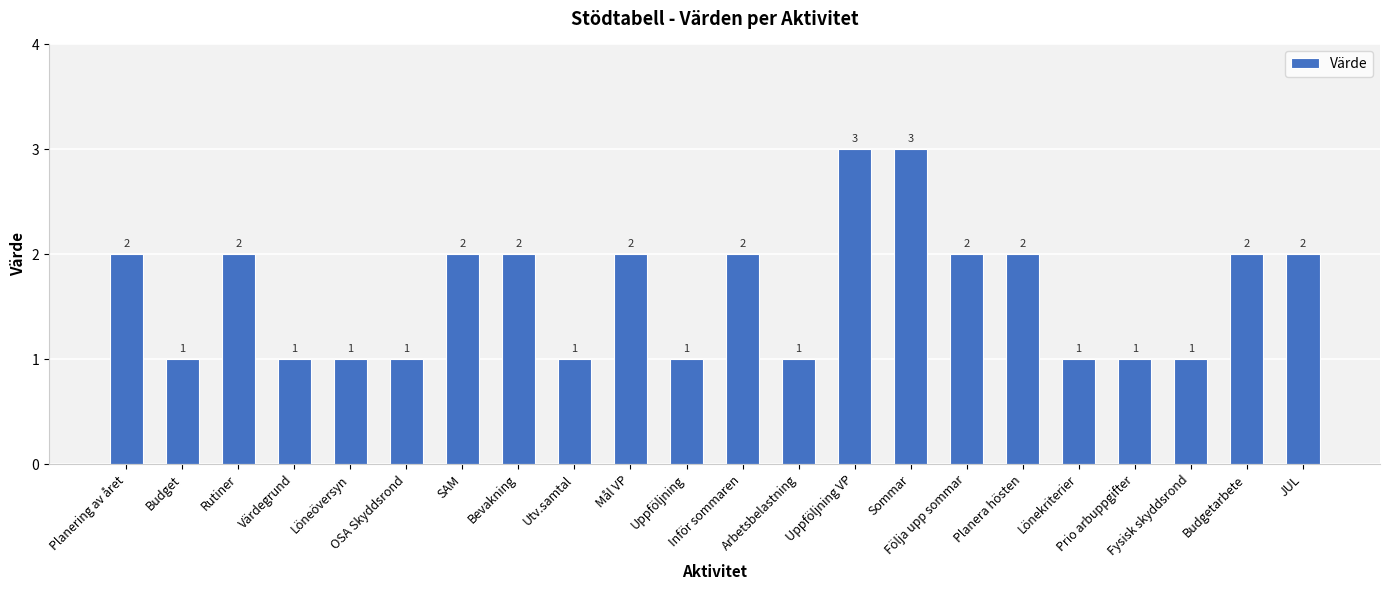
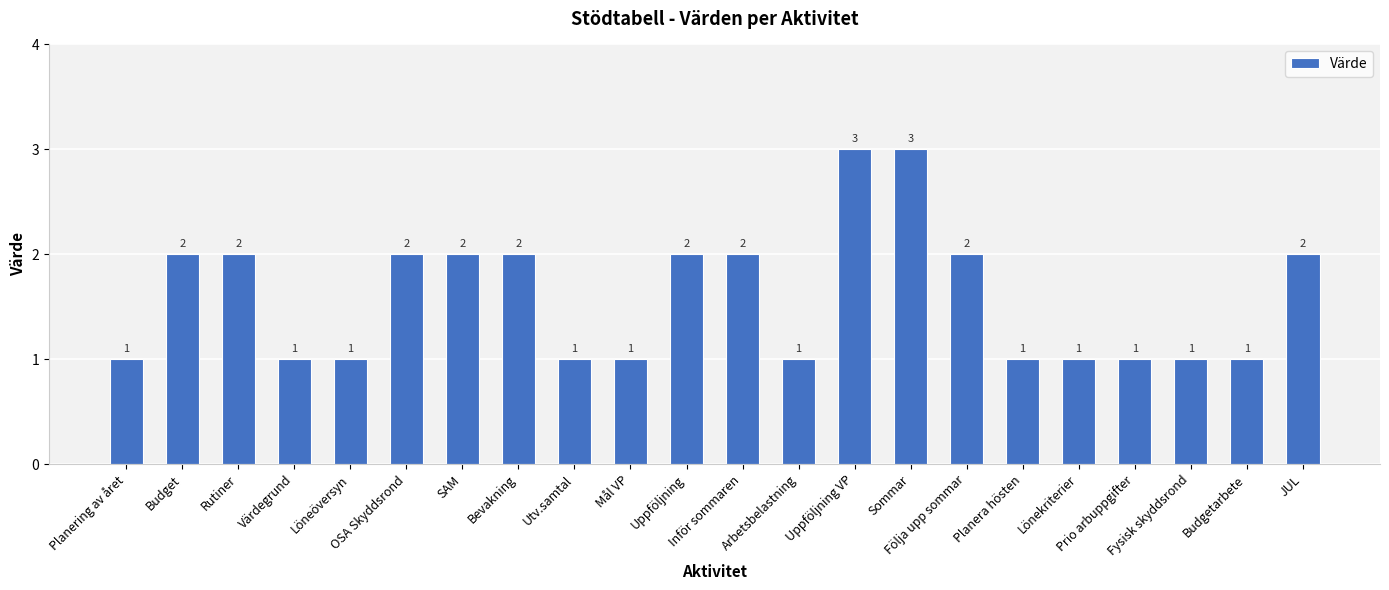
Planering av året: 2 -> 1
Budget: 1 -> 2
OSA Skyddsrond: 1 -> 2
Mål VP: 2 -> 1
Uppföljning: 1 -> 2
Planera hösten: 2 -> 1
Budgetarbete: 2 -> 1
